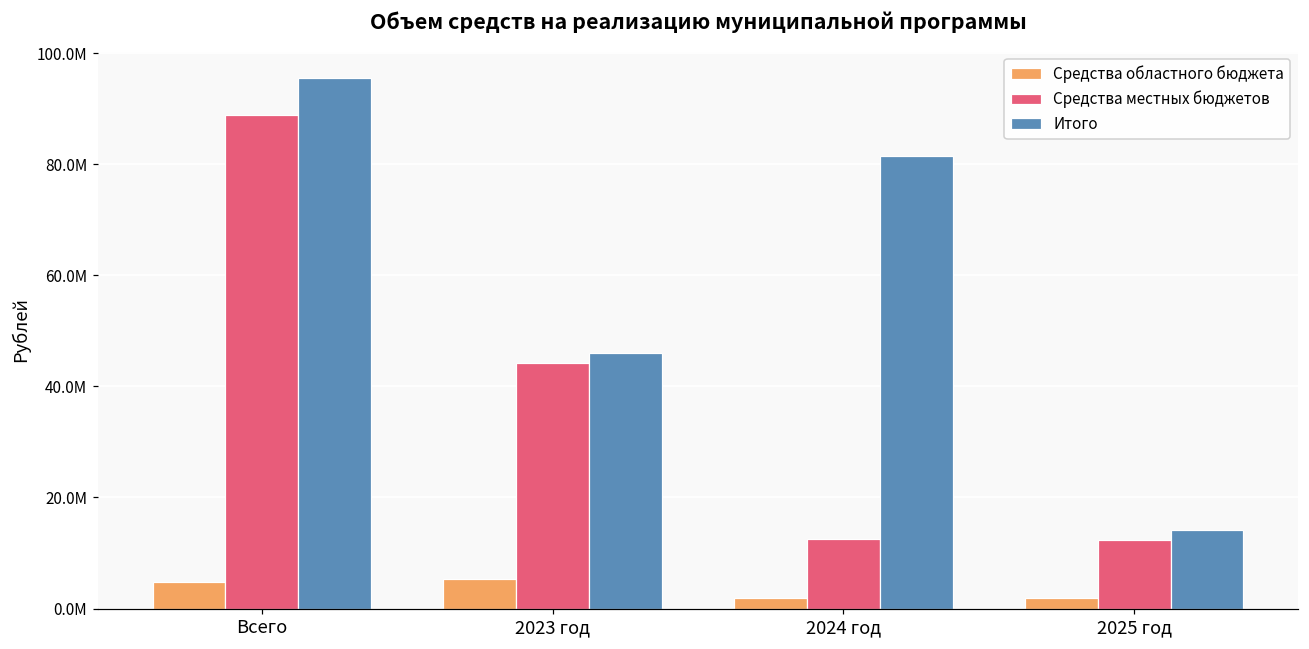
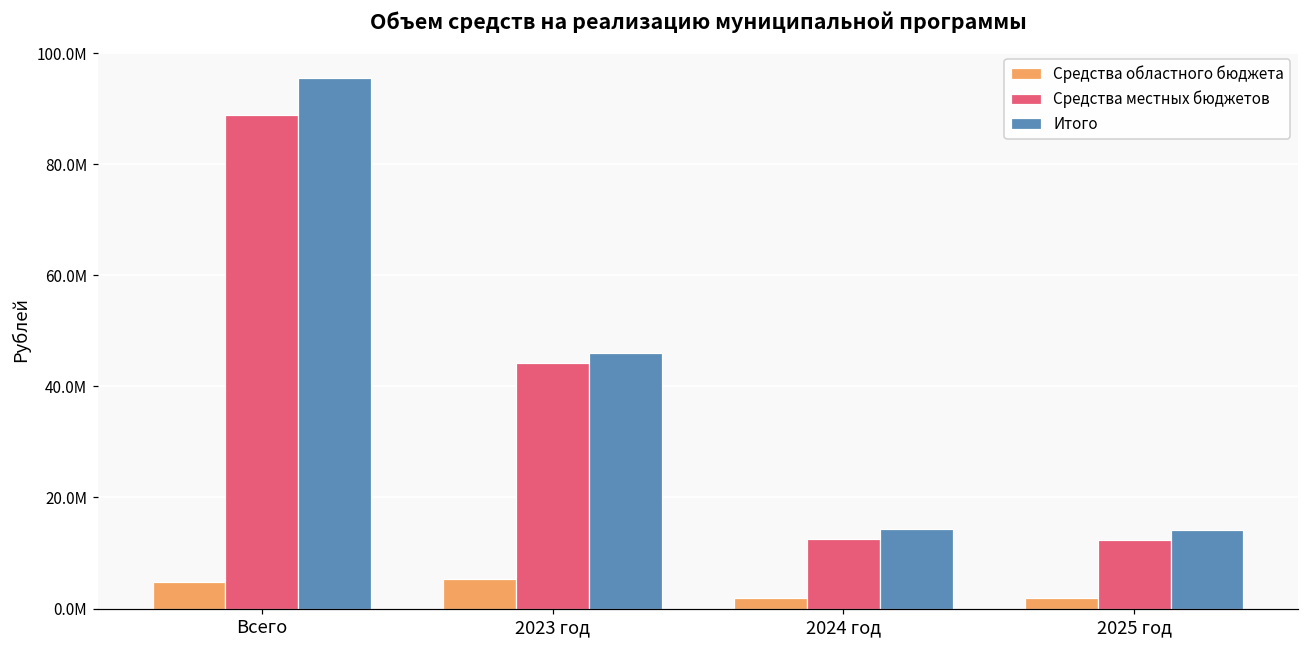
Итого, 2024 год: 82000000 -> 14000000
